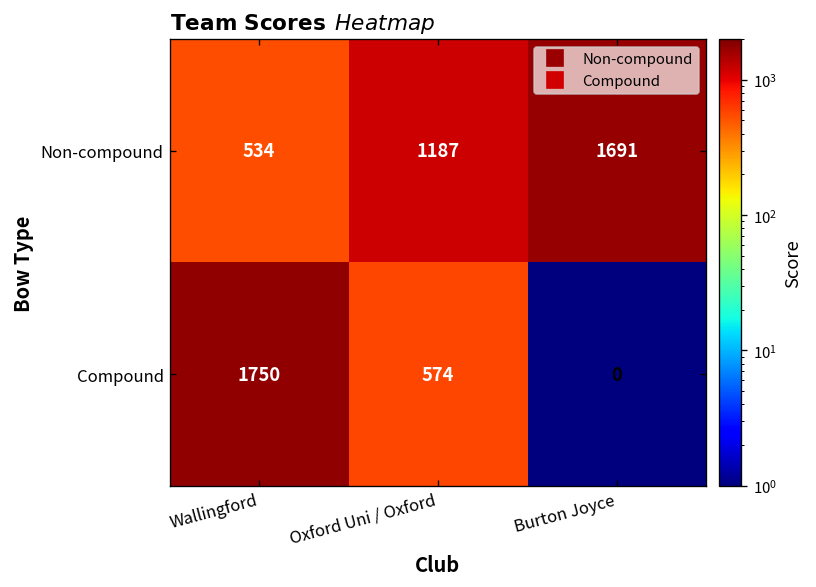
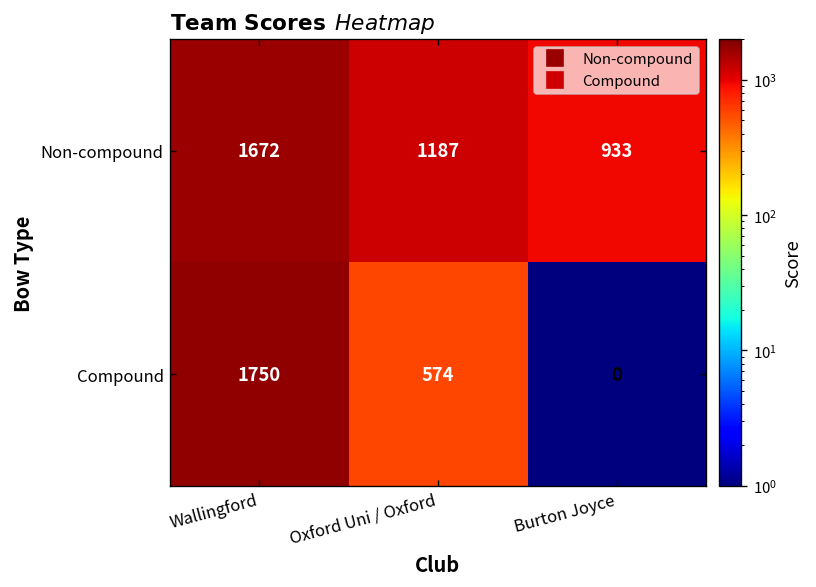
Non-compound, Wallingford: 534 -> 1672
Non-compound, Burton Joyce: 1691 -> 933
